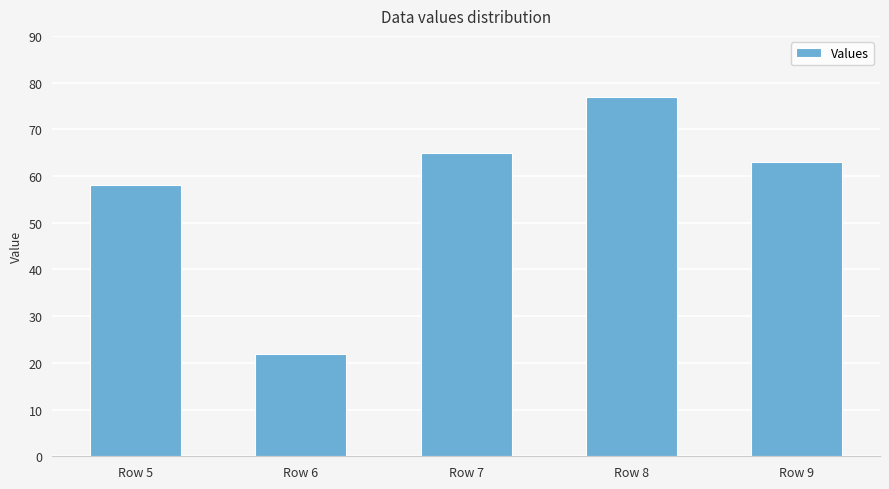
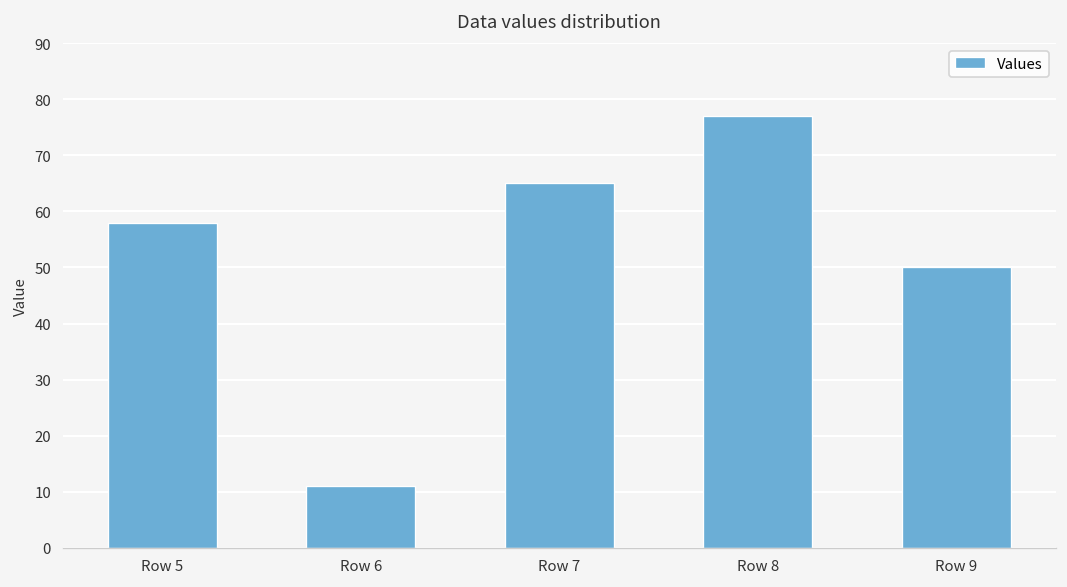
Row 6: 22 -> 11
Row 9: 63 -> 50
